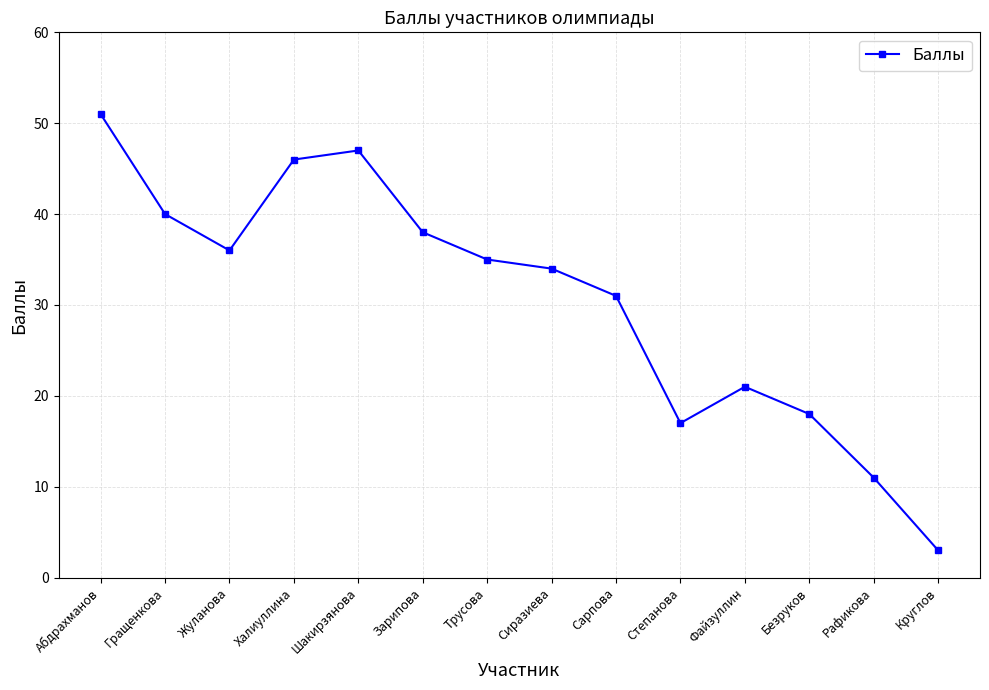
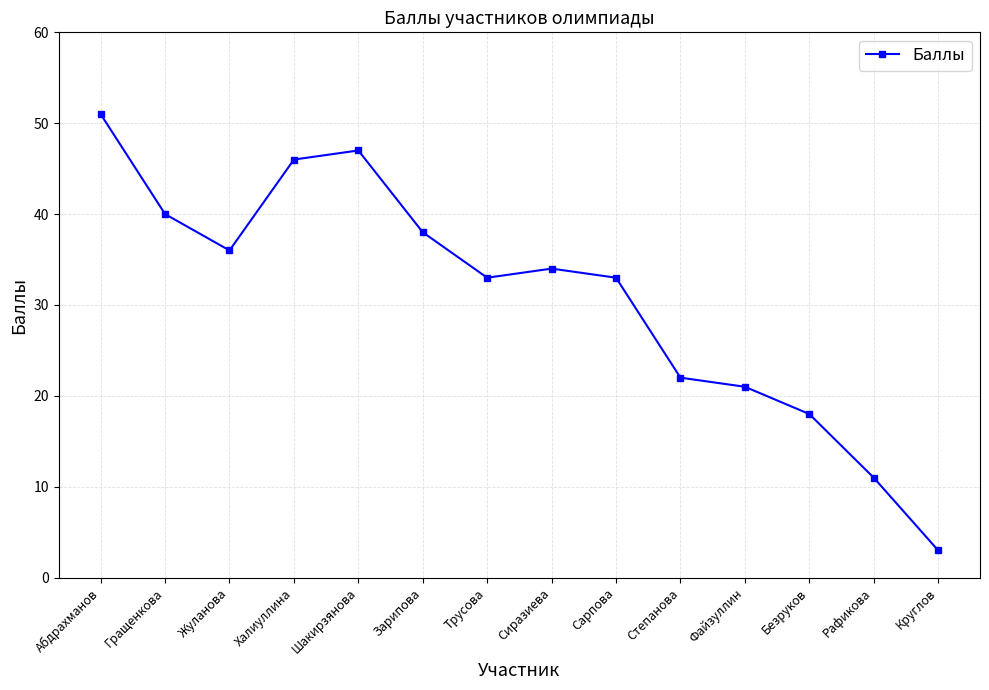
Трусова: 35 -> 33
Сарпова: 31 -> 33
Степанова: 17 -> 22
